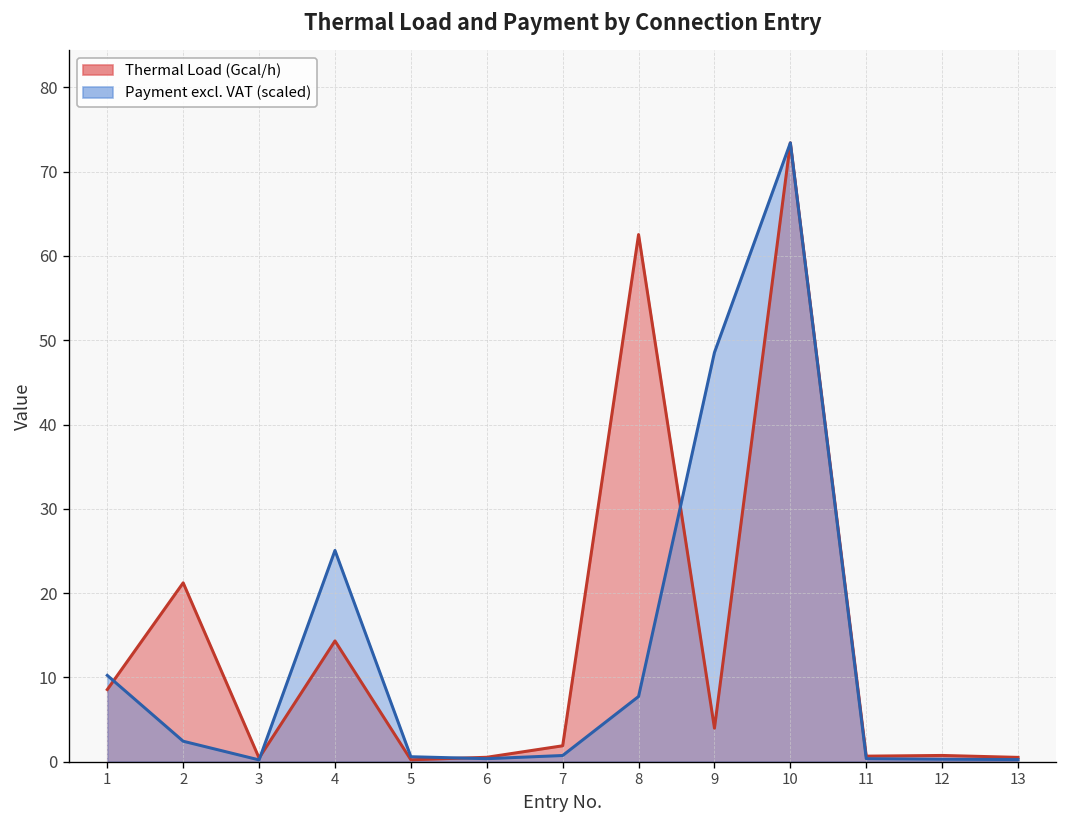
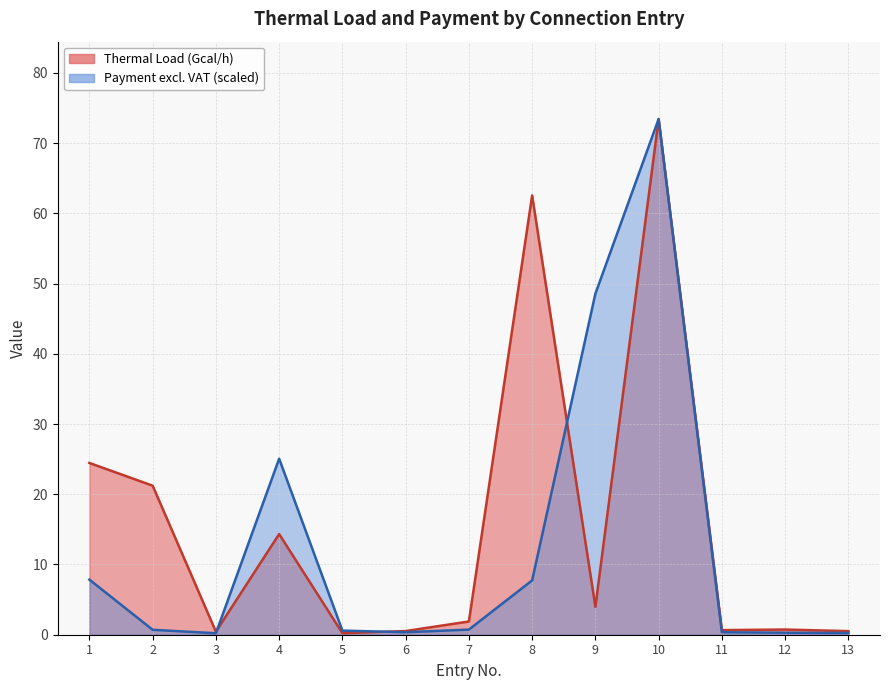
Thermal Load (Gcal/h), 1: 9 -> 24
Payment excl. VAT (scaled), 1: 10 -> 8
Payment excl. VAT (scaled), 2: 2 -> 1
